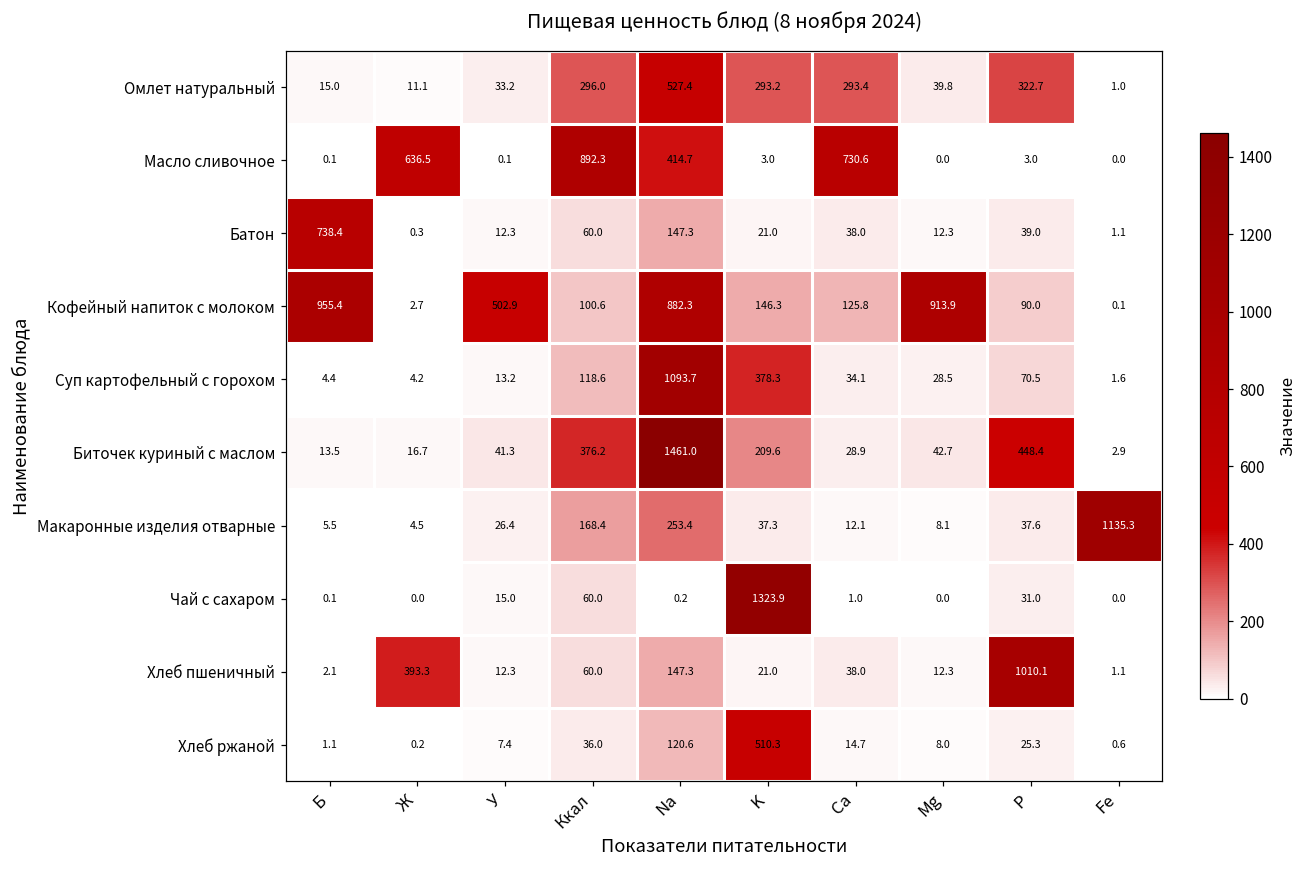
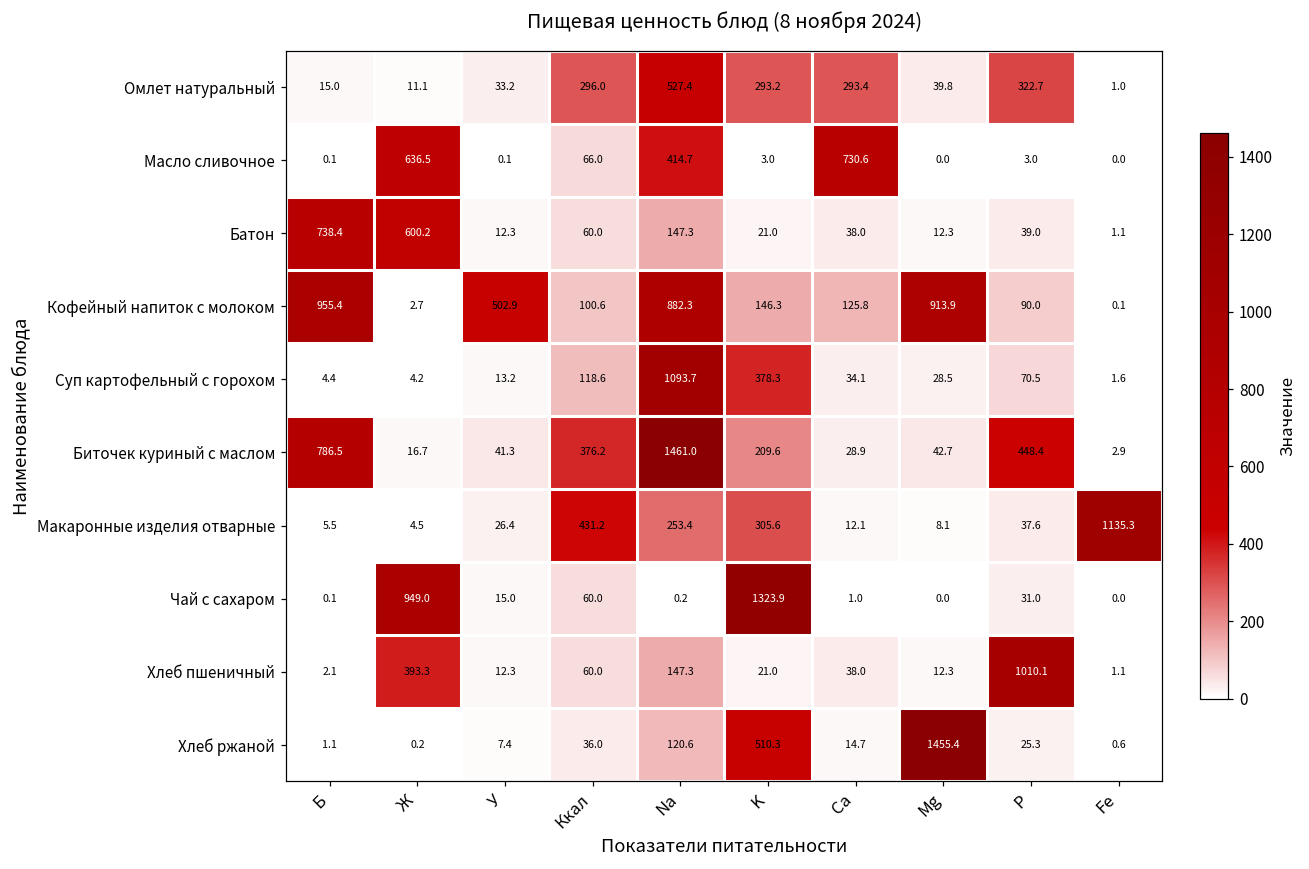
Масло сливочное, Ккал: 892.3 -> 66.0
Батон, Ж: 0.3 -> 600.2
Биточек куриный с маслом, Б: 13.5 -> 786.5
Макаронные изделия отварные, Ккал: 168.4 -> 431.2
Макаронные изделия отварные, K: 37.3 -> 305.6
Чай с сахаром, Ж: 0.0 -> 949.0
Хлеб ржаной, Mg: 8.0 -> 1455.4
